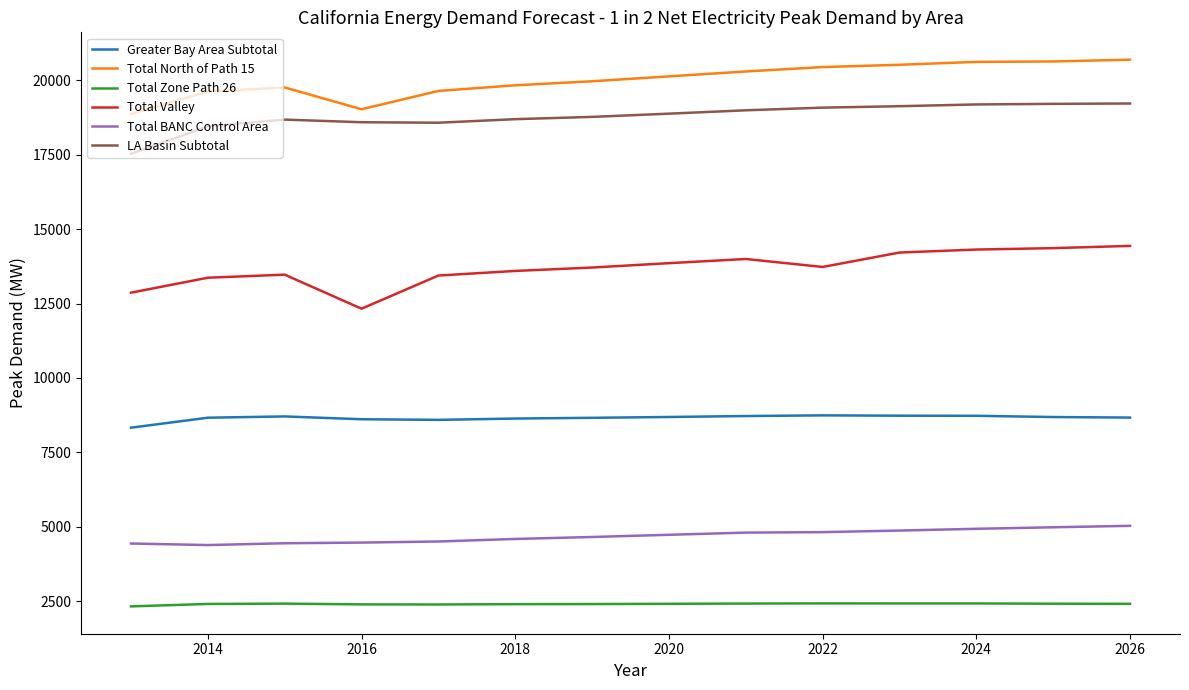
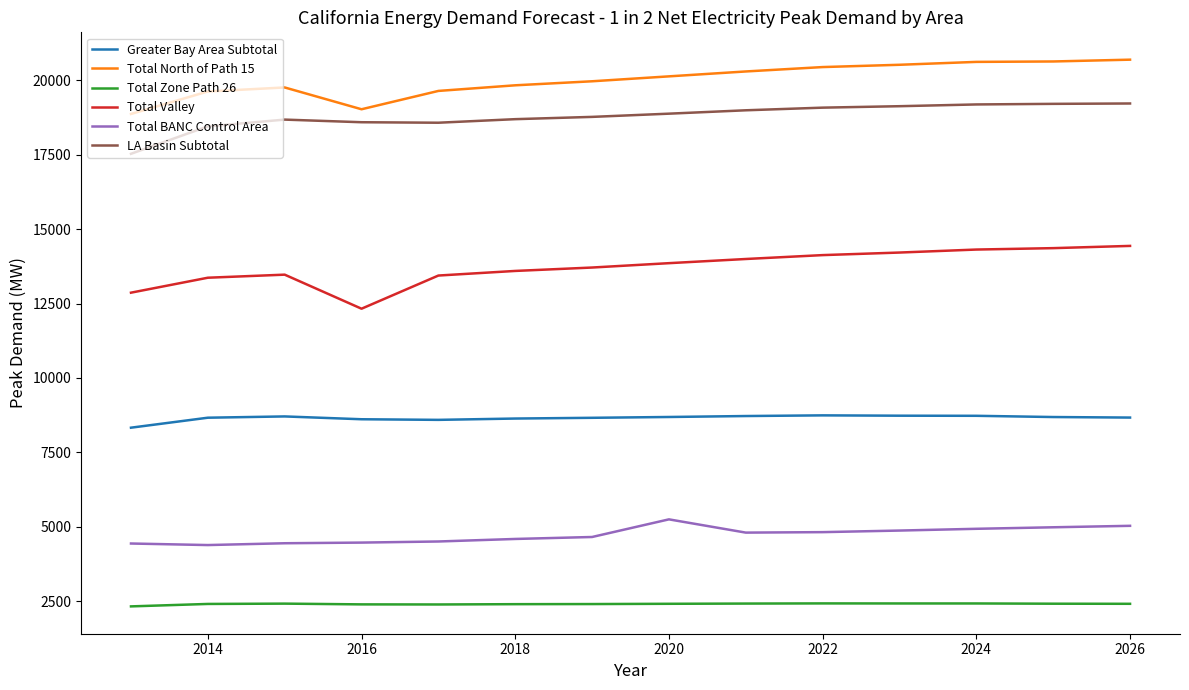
Total BANC Control Area, 2020: 4700 -> 5300
Total Valley, 2022: 13700 -> 14100
